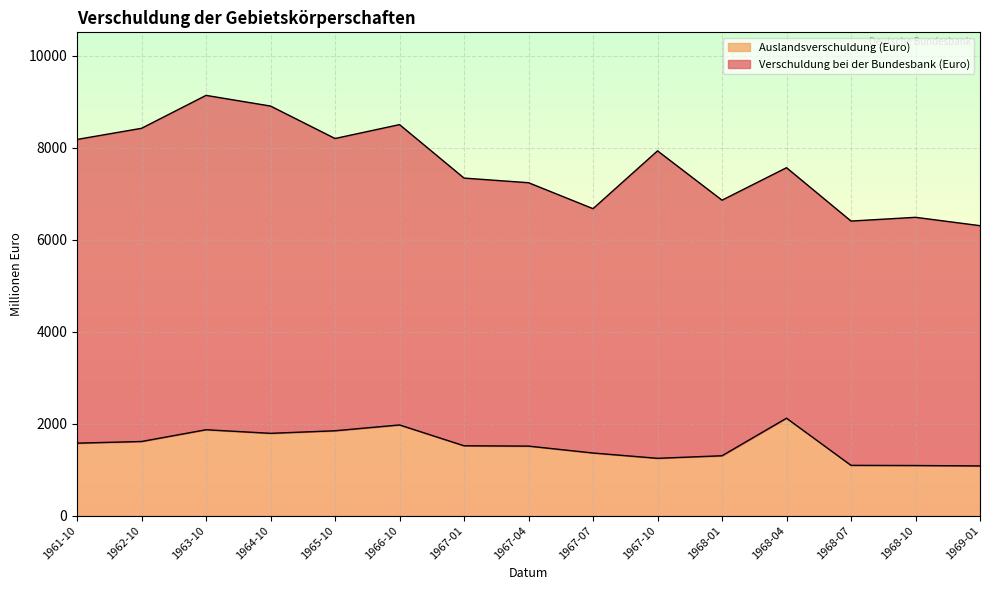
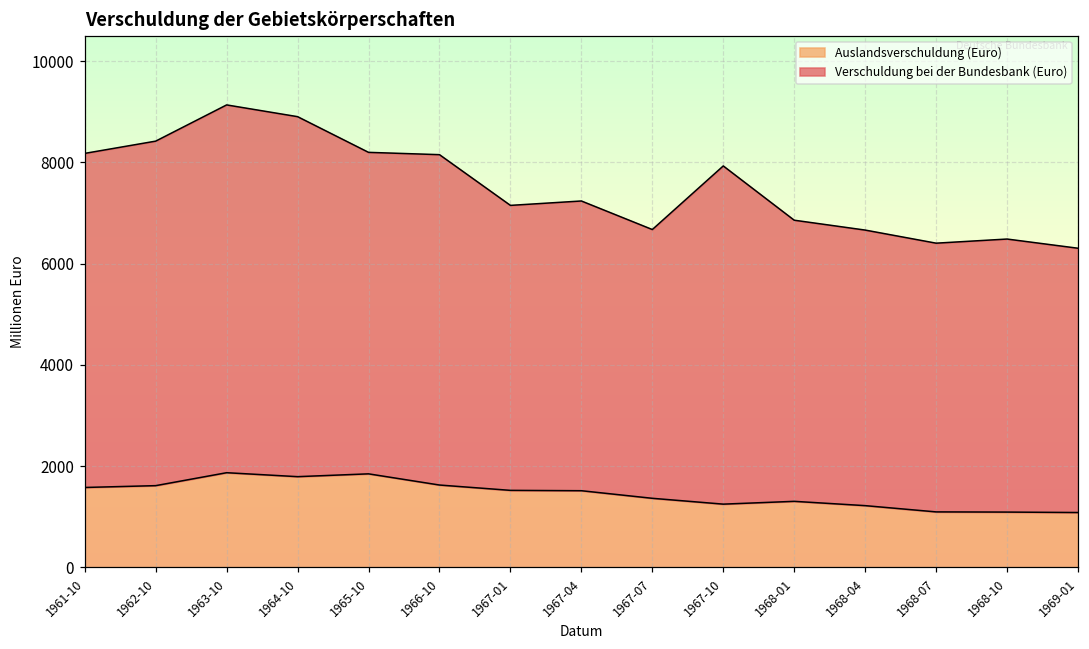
Auslandsverschuldung (Euro), 1966-10: 2000 -> 1600
Verschuldung bei der Bundesbank (Euro), 1967-01: 5800 -> 5600
Auslandsverschuldung (Euro), 1968-04: 2100 -> 1200
